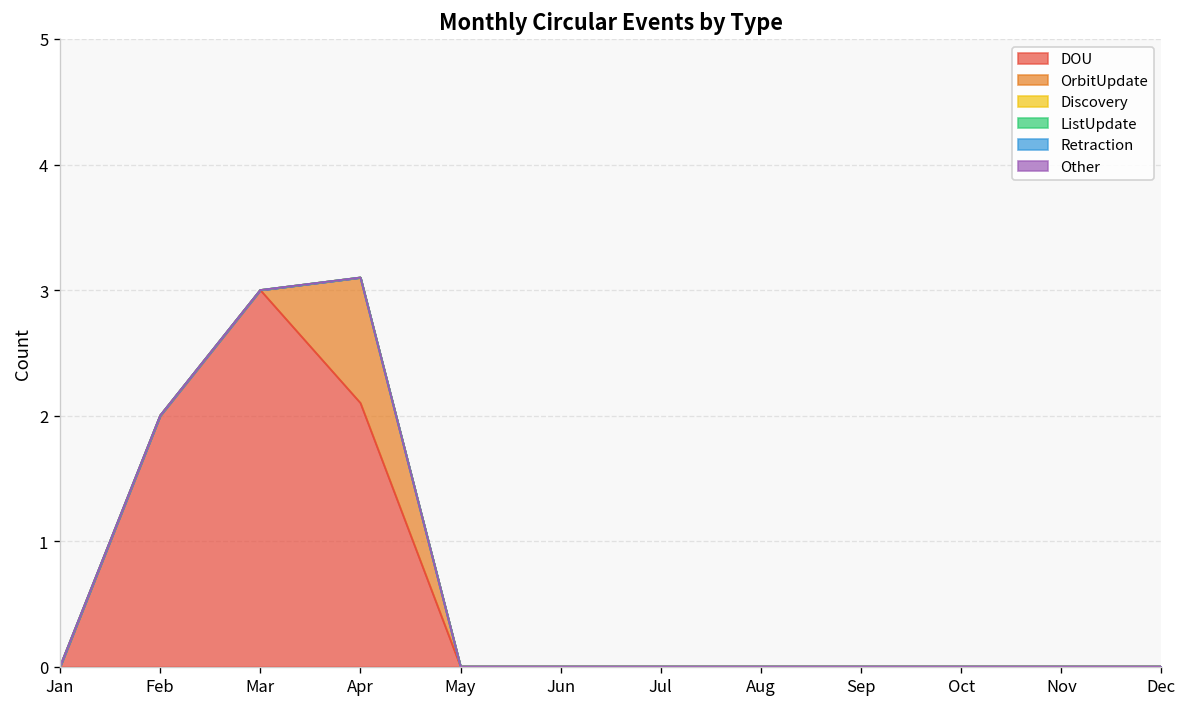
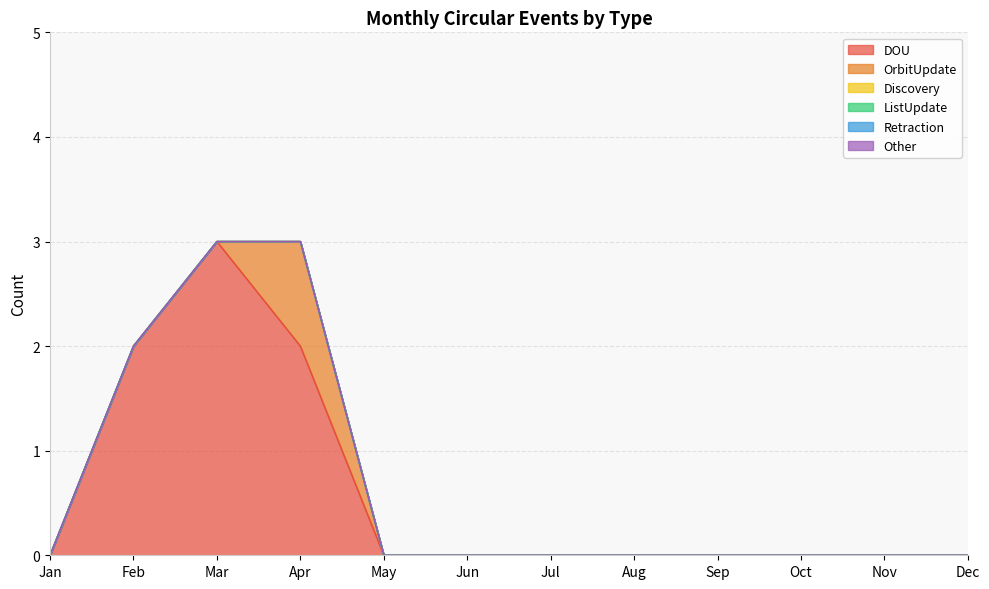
DOU, Apr: 2.1 -> 2.0
